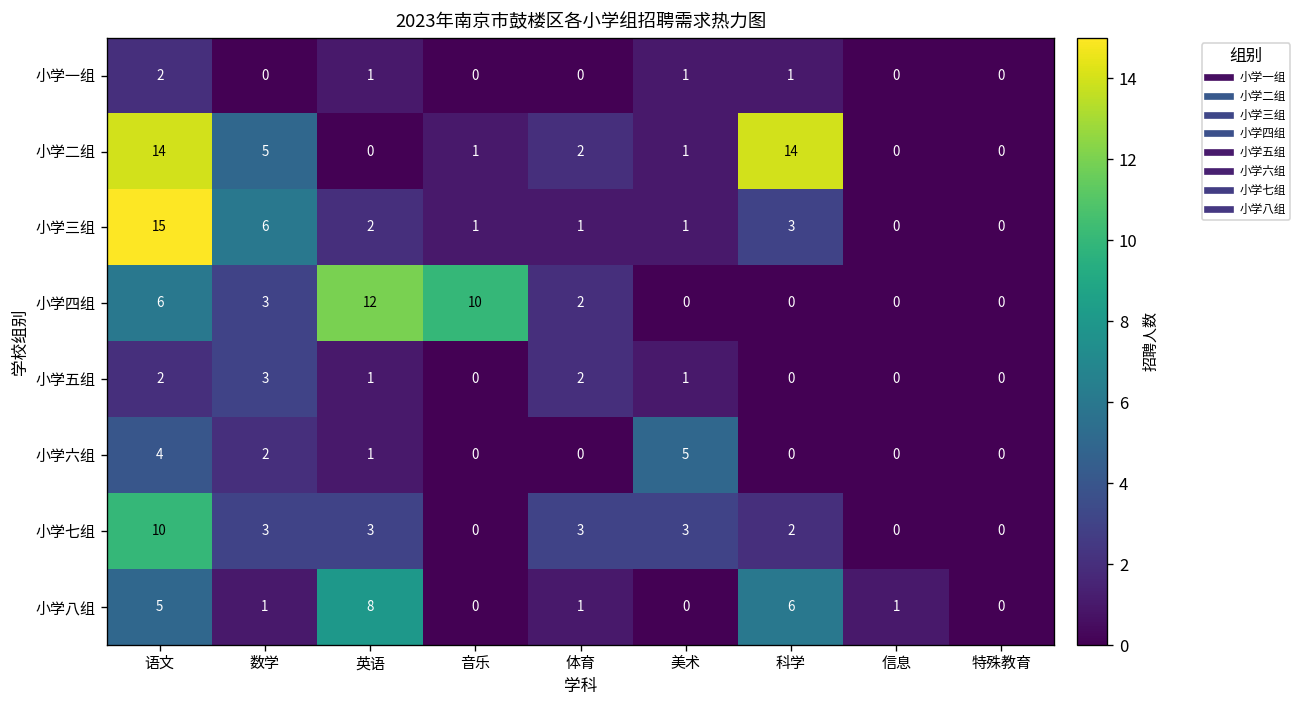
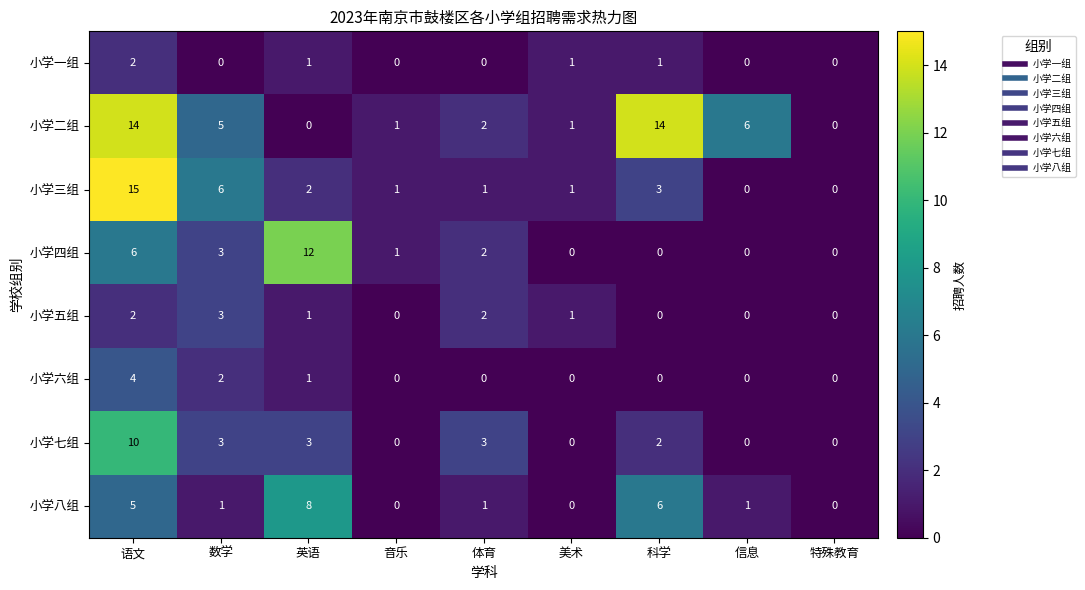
小学二组, 信息: 0 -> 6
小学四组, 音乐: 10 -> 1
小学六组, 美术: 5 -> 0
小学七组, 美术: 3 -> 0
